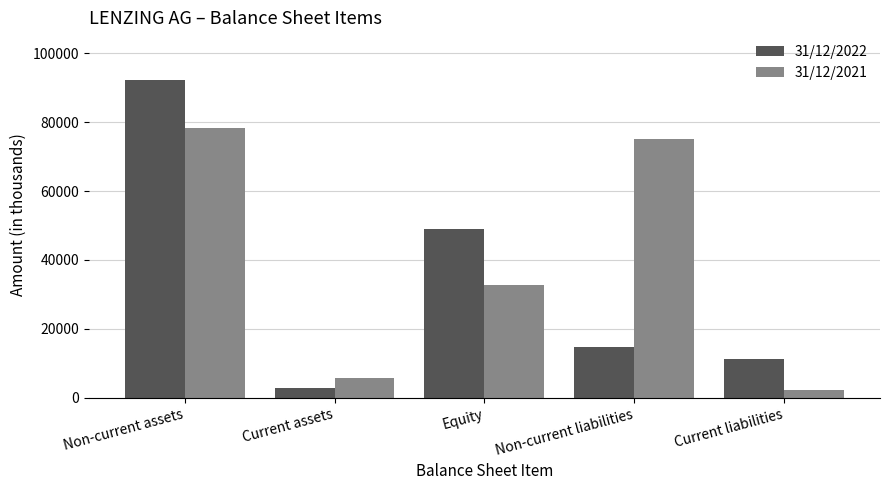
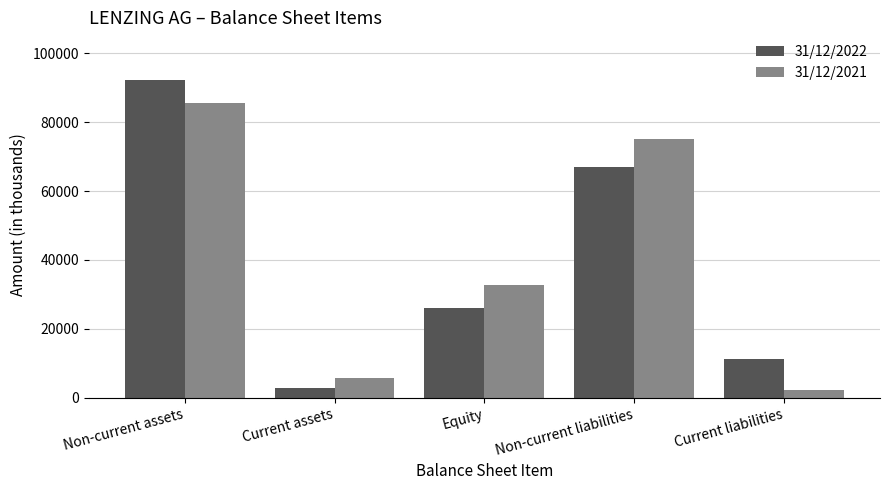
31/12/2021, Non-current assets: 78000 -> 86000
31/12/2022, Equity: 49000 -> 26000
31/12/2022, Non-current liabilities: 15000 -> 67000
